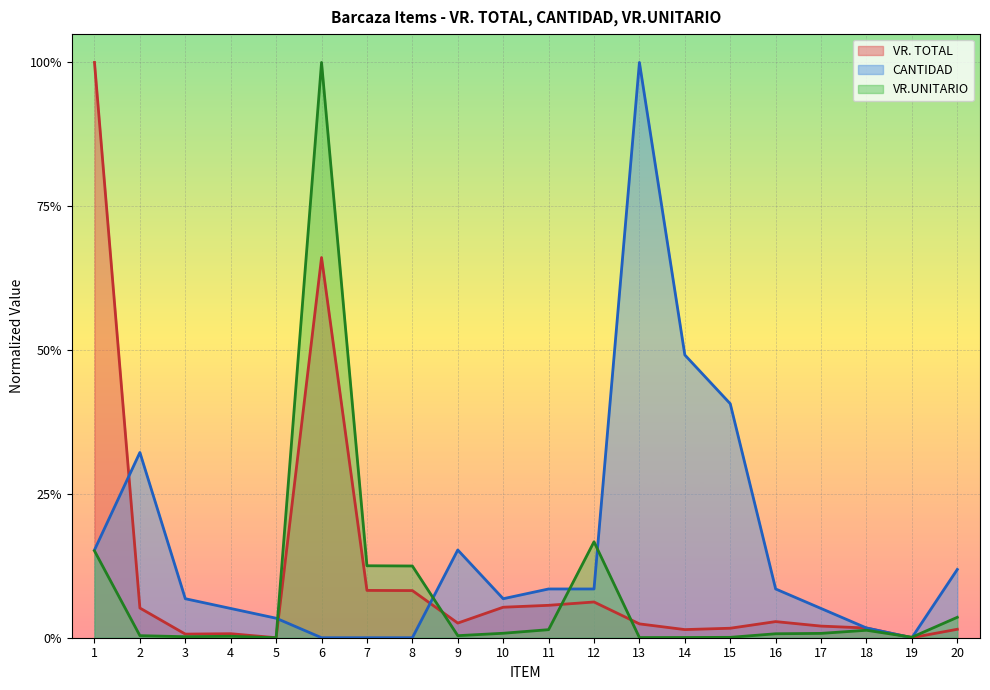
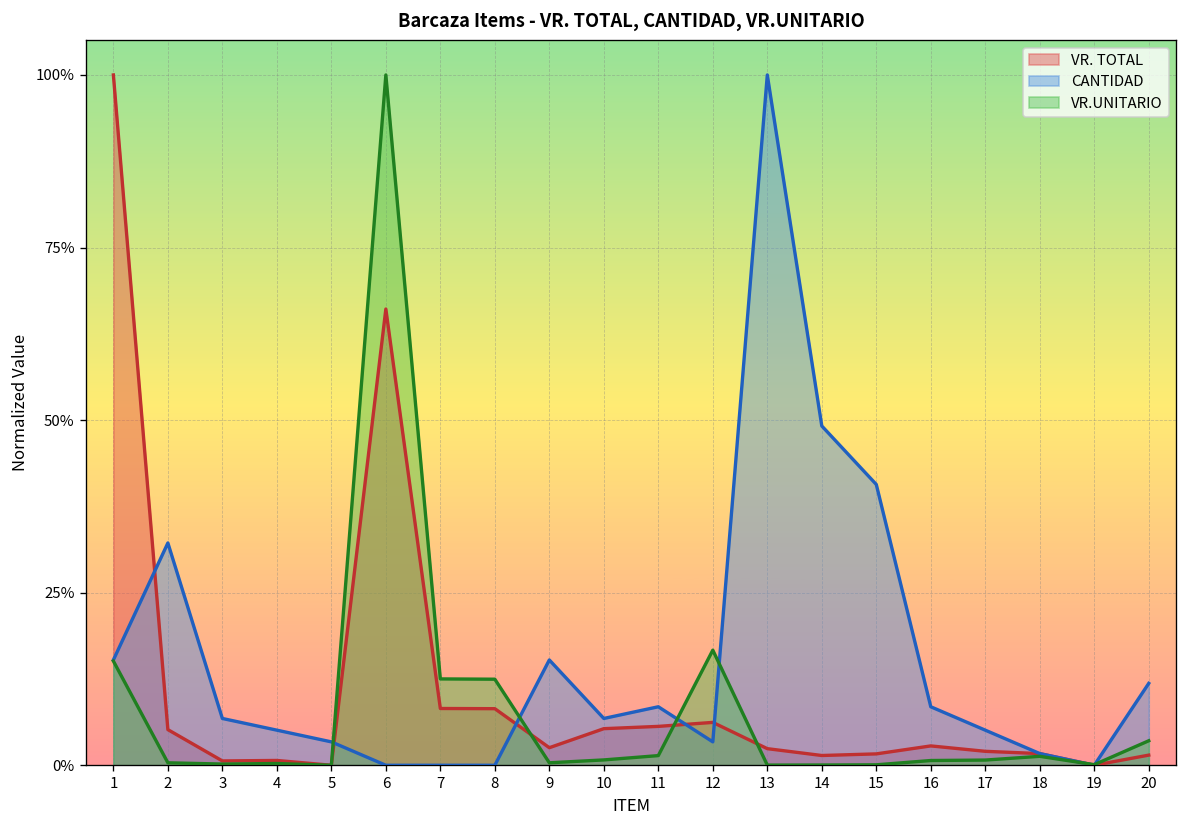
CANTIDAD, 12: 8% -> 3%
